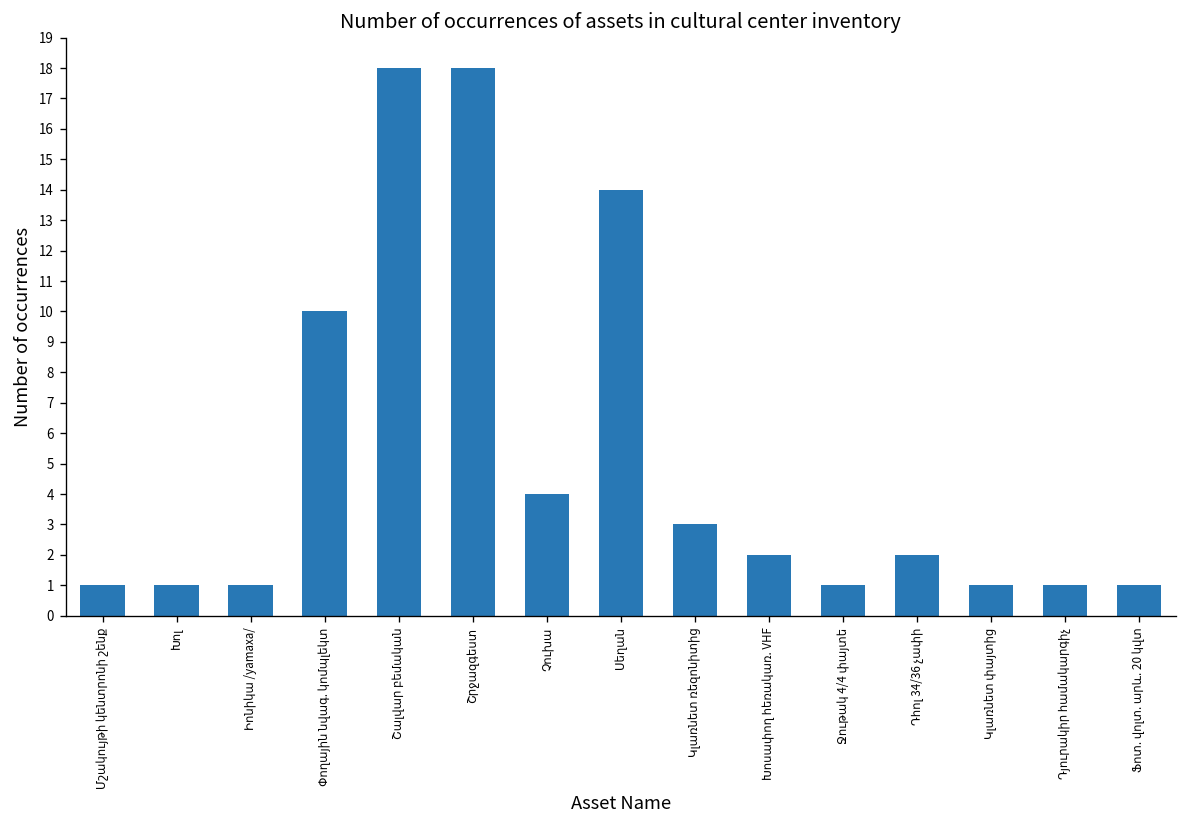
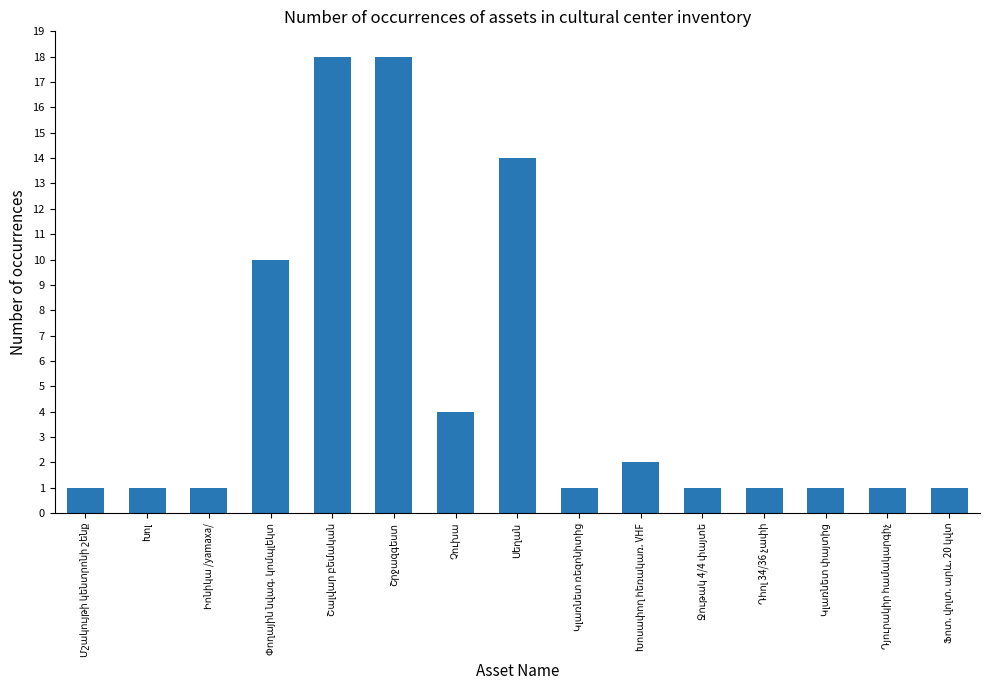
Կլառնետ ռեզոնիտից: 3 -> 1
Դհոլ 34/36 չափի: 2 -> 1
